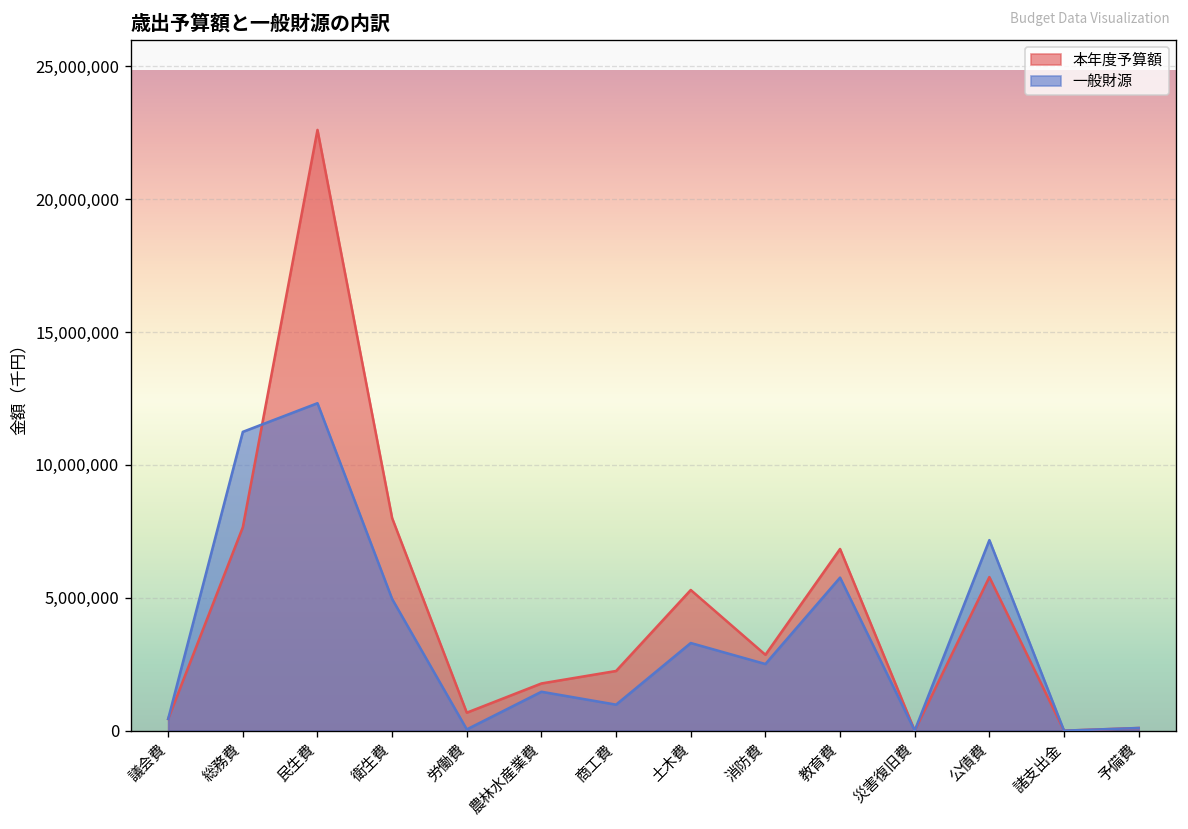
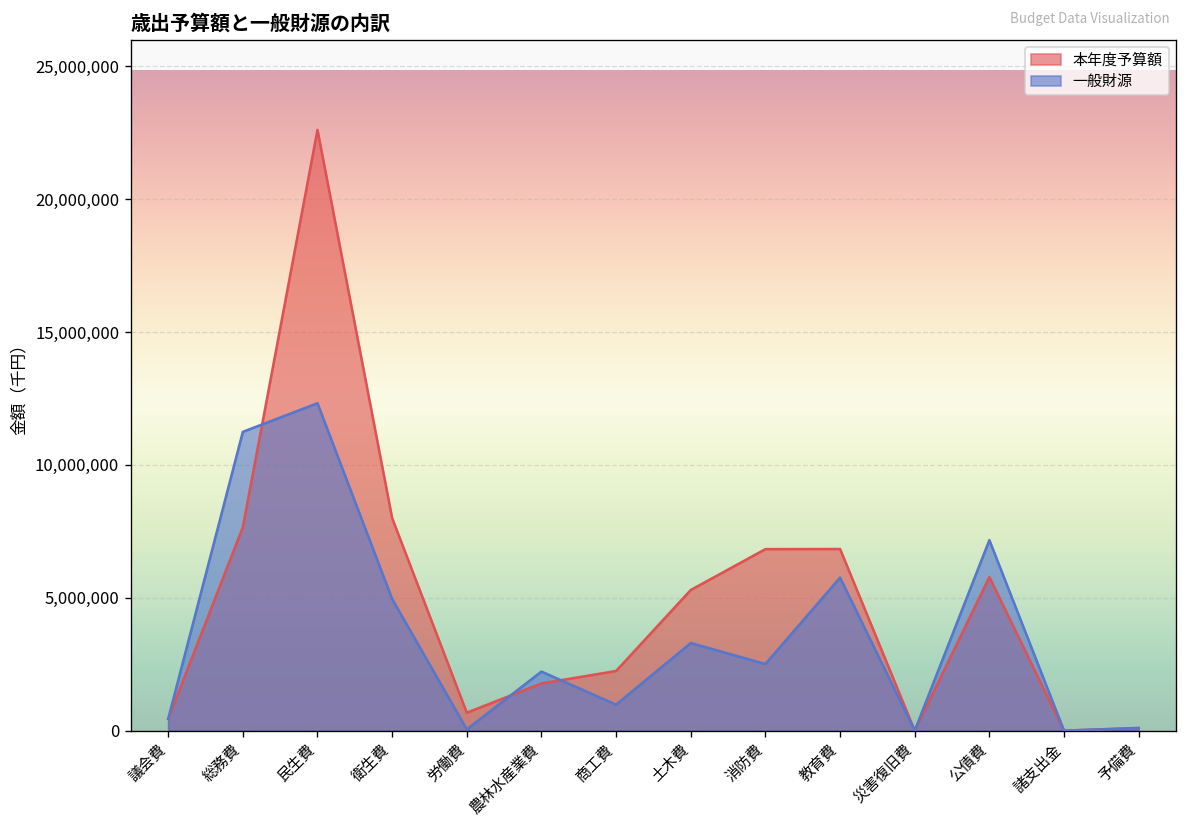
一般財源, 農林水産業費: 1,500,000 -> 2,200,000
本年度予算額, 消防費: 2,900,000 -> 6,800,000
